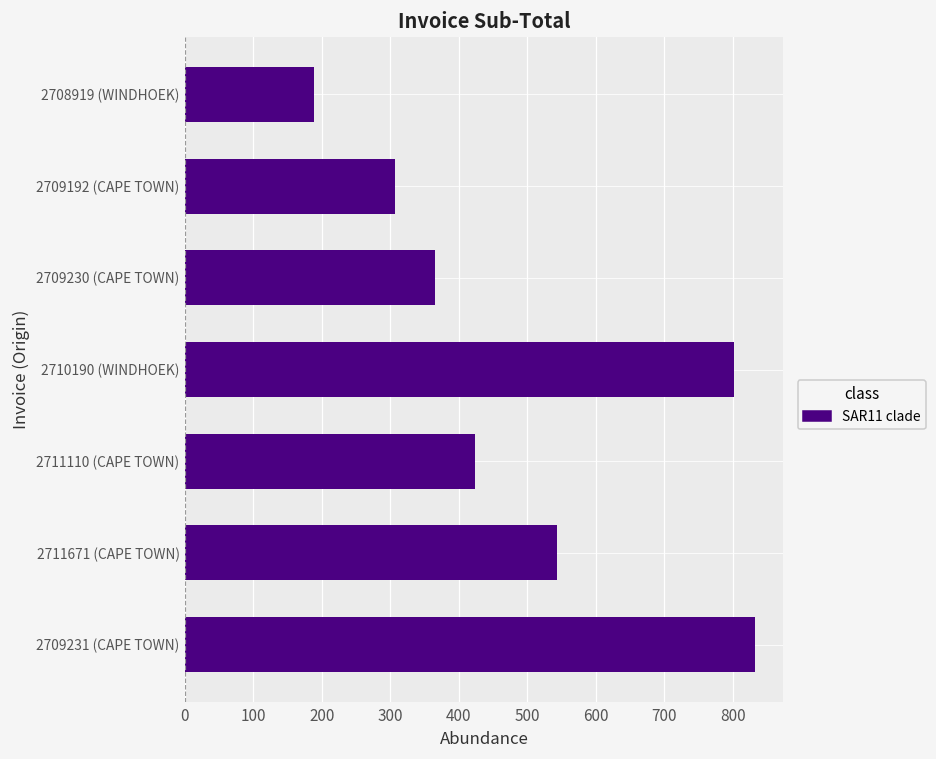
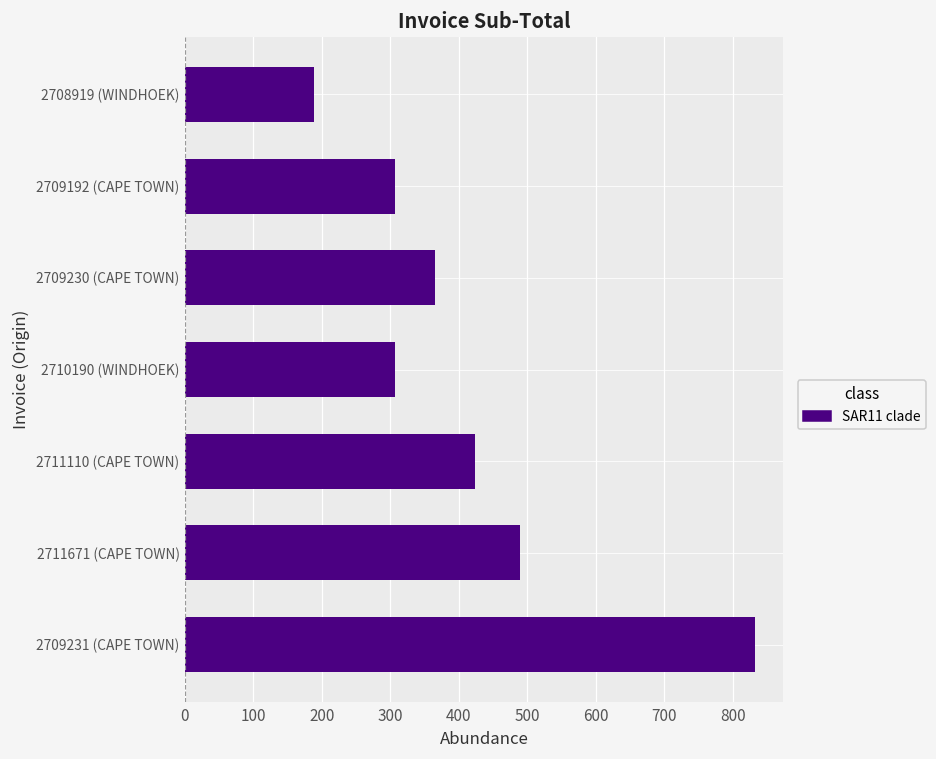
2710190 (WINDHOEK): 800 -> 310
2711671 (CAPE TOWN): 540 -> 490
